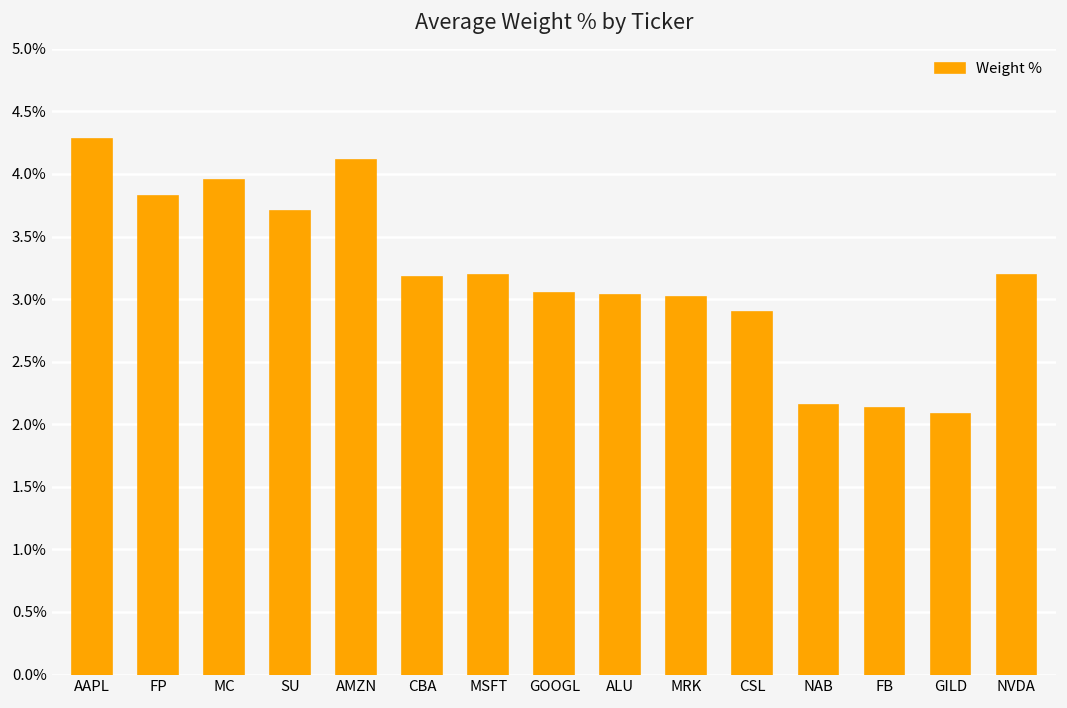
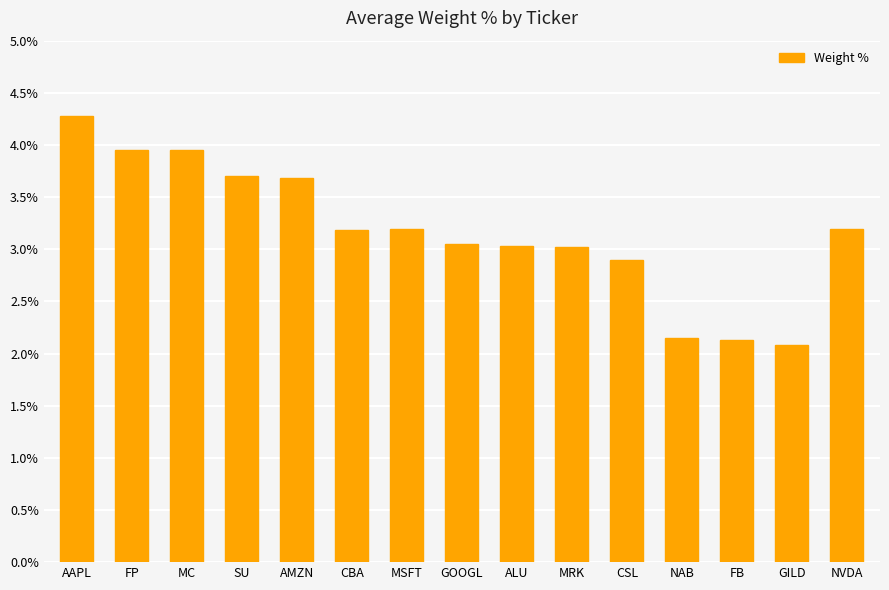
FP: 3.82% -> 3.95%
AMZN: 4.11% -> 3.68%
